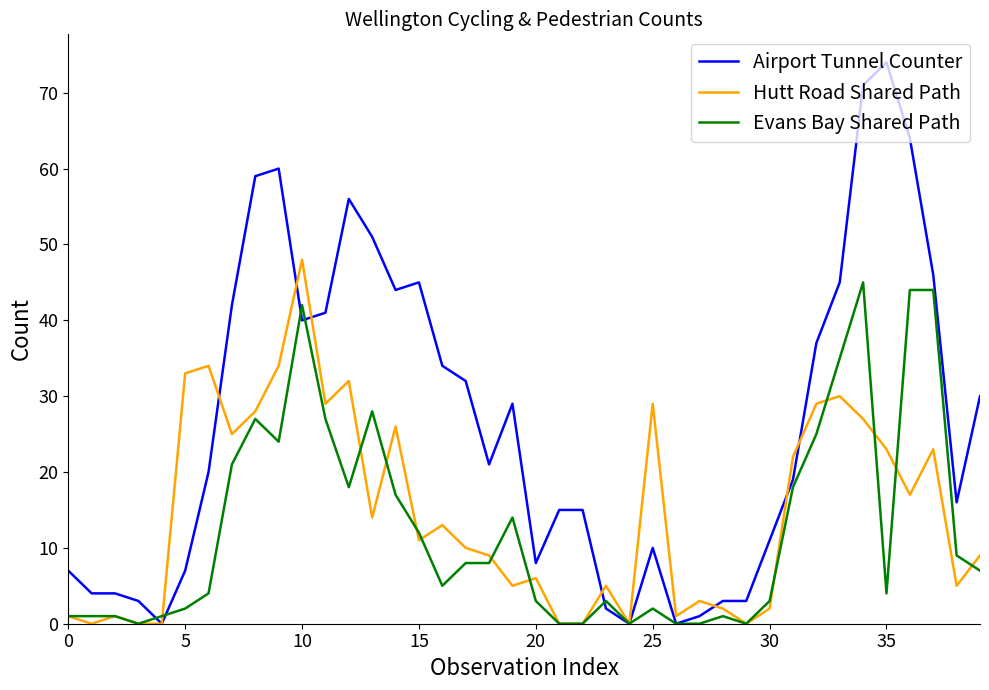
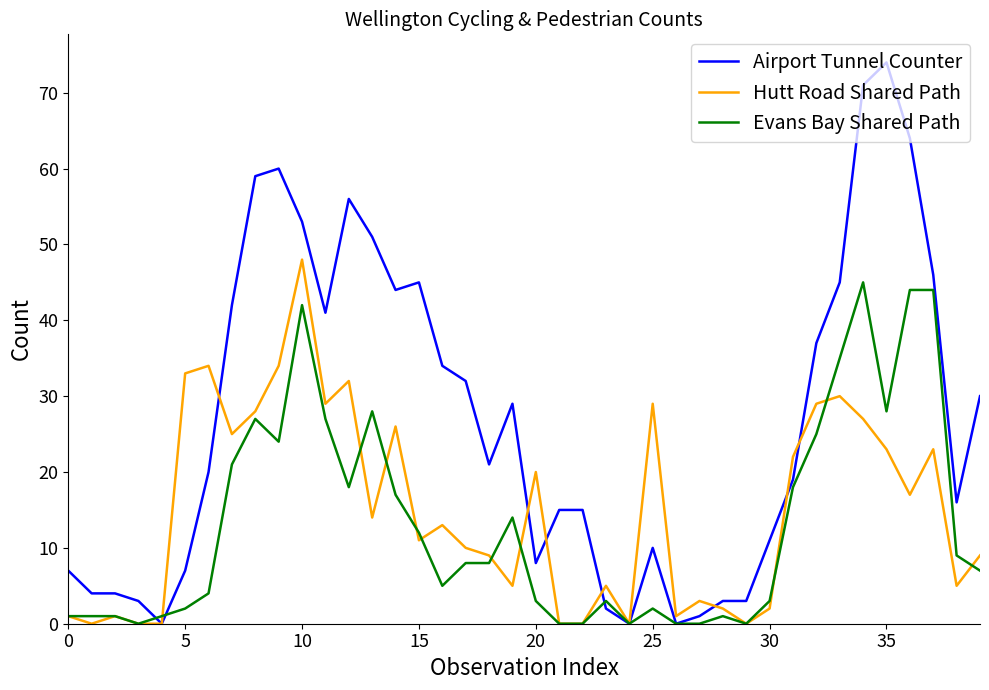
Airport Tunnel Counter, 10: 40 -> 53
Hutt Road Shared Path, 20: 6 -> 20
Evans Bay Shared Path, 35: 4 -> 28
